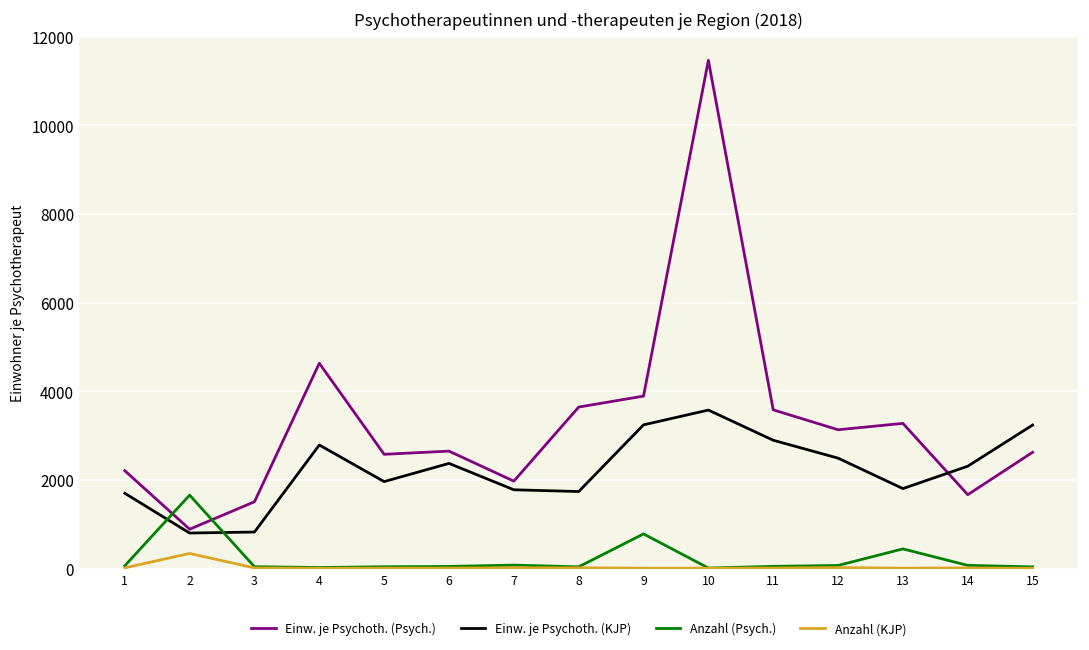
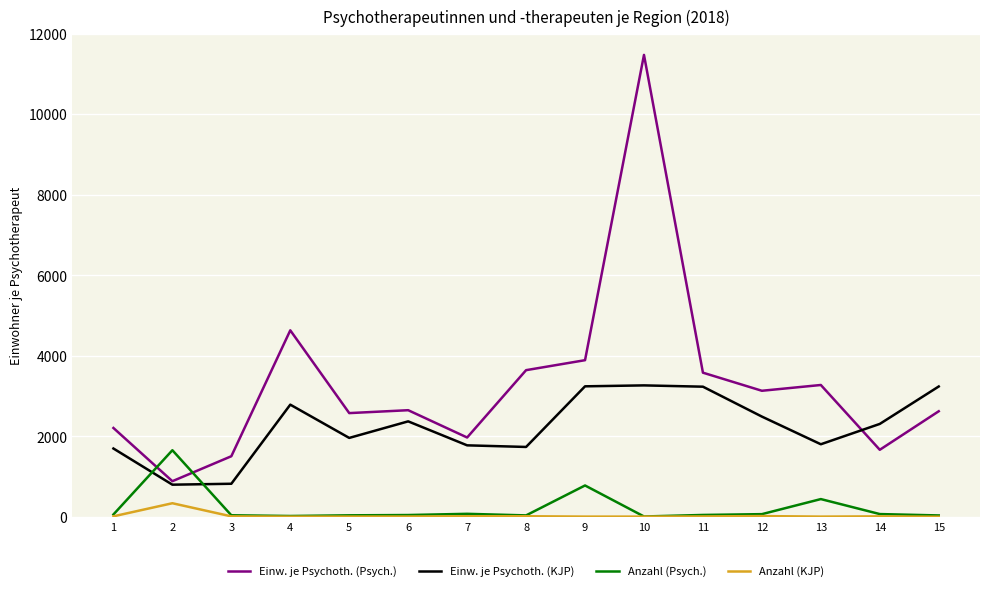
Einw. je Psychoth. (KJP), 10: 3600 -> 3300
Einw. je Psychoth. (KJP), 11: 2900 -> 3200
